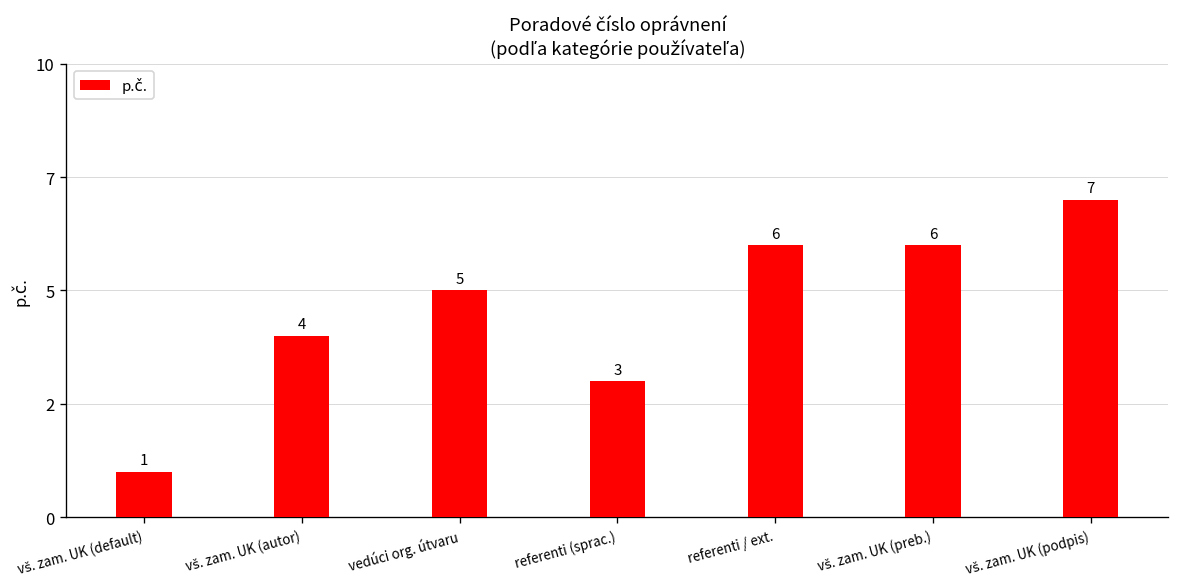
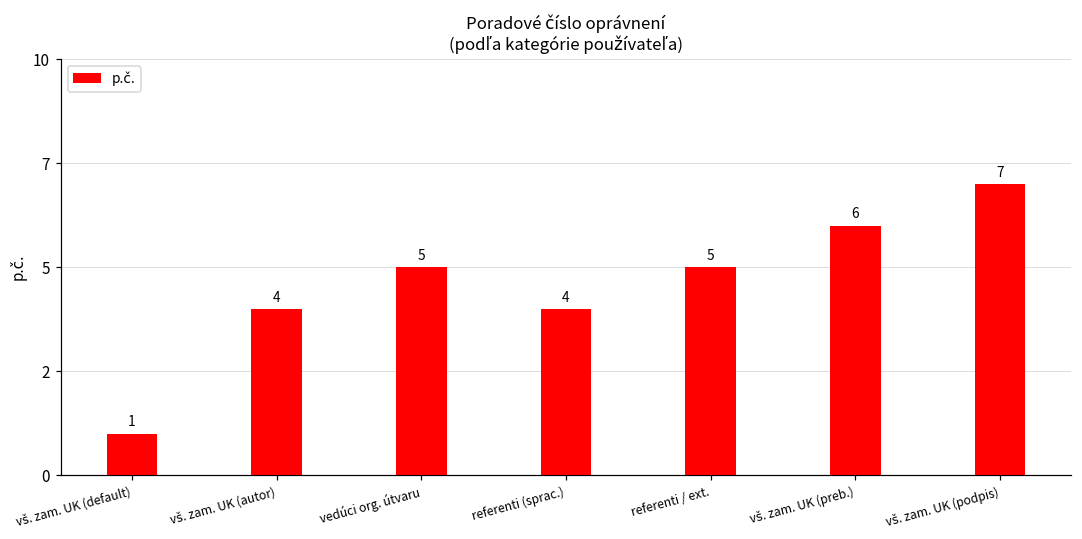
referenti (sprac.): 3 -> 4
referenti / ext.: 6 -> 5
